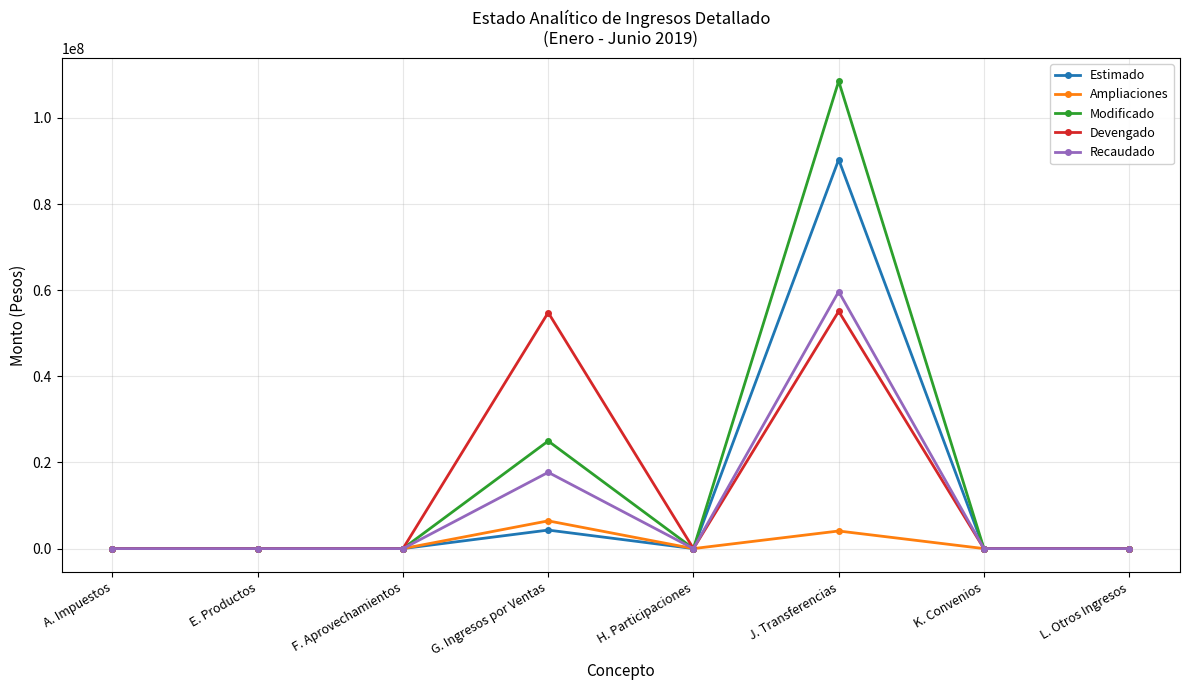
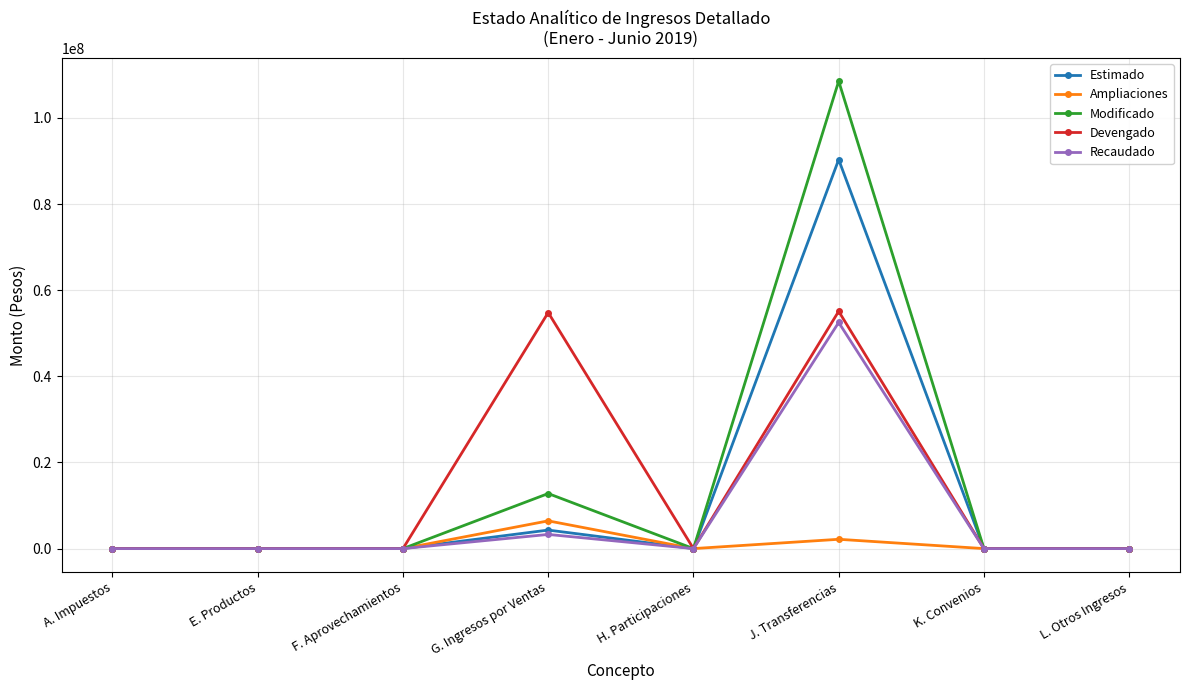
Modificado, G. Ingresos por Ventas: 25000000 -> 13000000
Recaudado, G. Ingresos por Ventas: 18000000 -> 3000000
Ampliaciones, J. Transferencias: 4000000 -> 2000000
Recaudado, J. Transferencias: 60000000 -> 53000000
